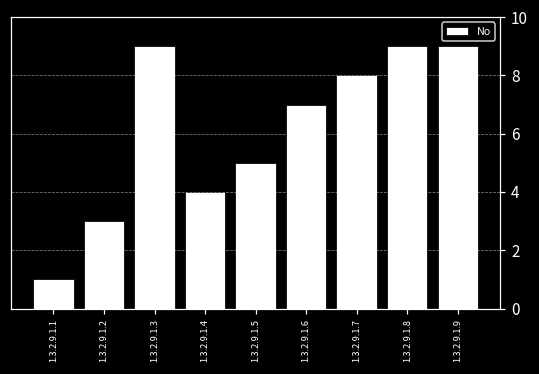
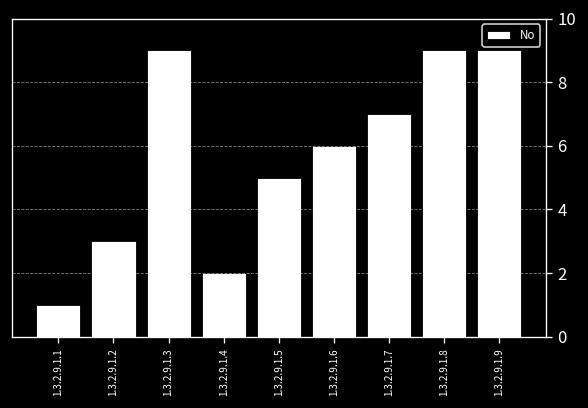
1.3.2.9.1.4: 4 -> 2
1.3.2.9.1.6: 7 -> 6
1.3.2.9.1.7: 8 -> 7
